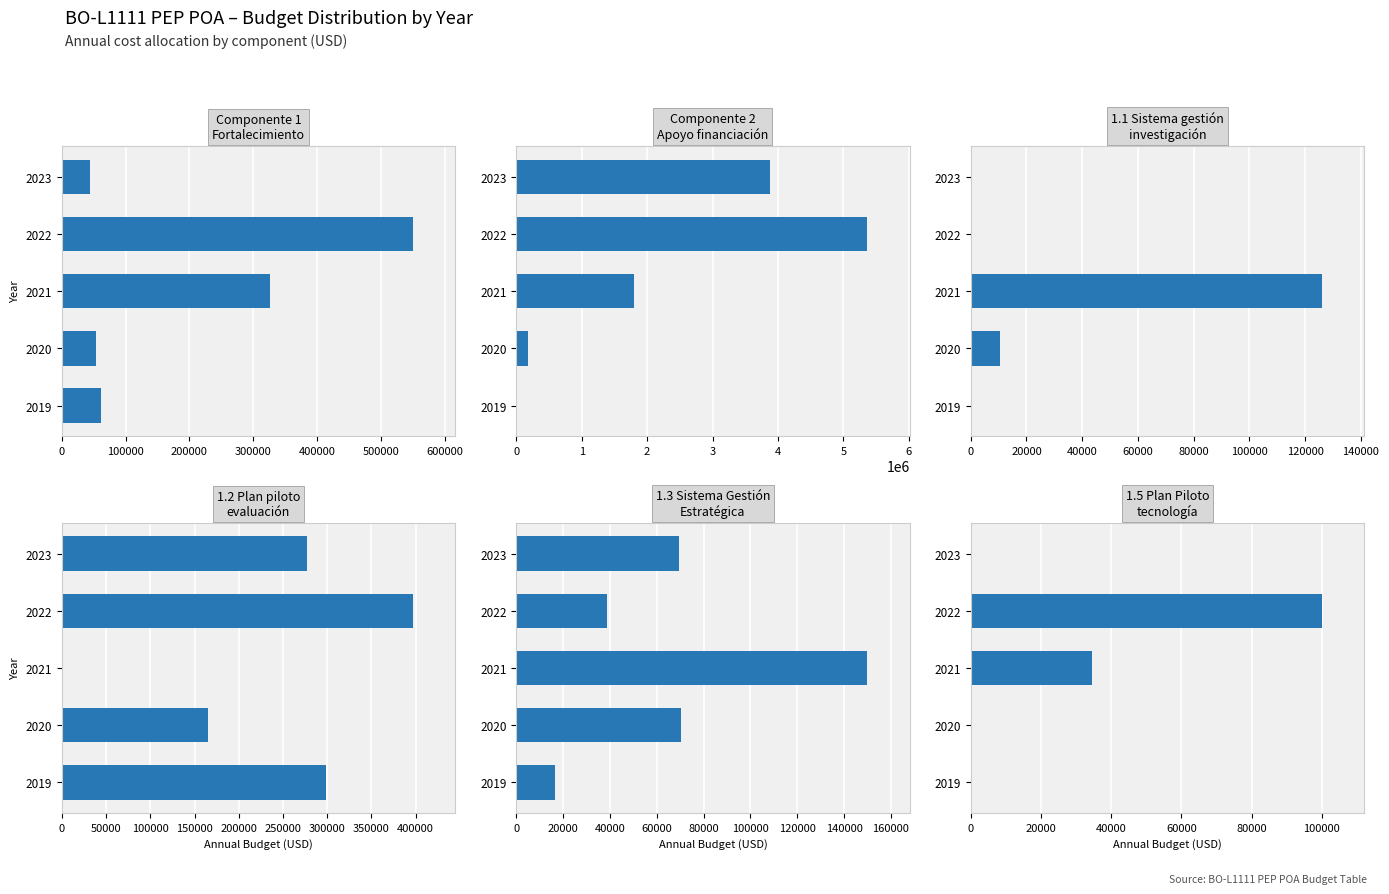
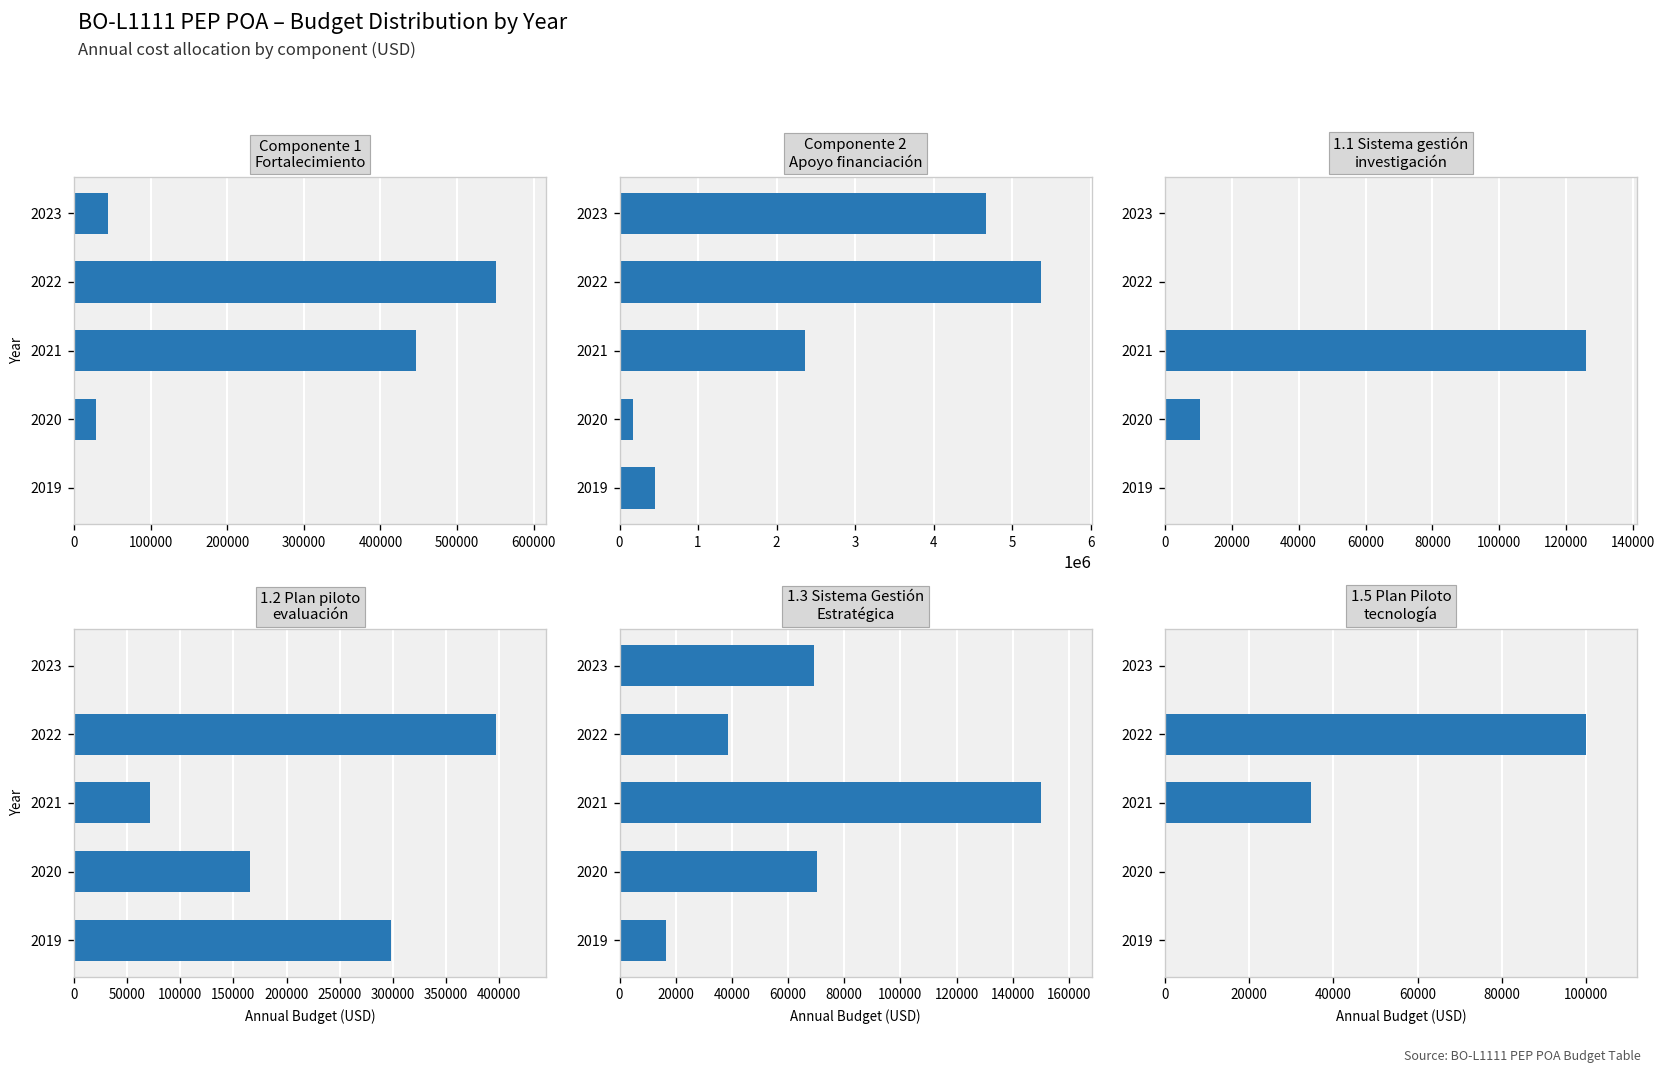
Componente 1 Fortalecimiento, 2021: 330000 -> 450000
Componente 1 Fortalecimiento, 2020: 50000 -> 30000
Componente 1 Fortalecimiento, 2019: 60000 -> 0
Componente 2 Apoyo financiación, 2023: 3900000 -> 4700000
Componente 2 Apoyo financiación, 2021: 1800000 -> 2400000
Componente 2 Apoyo financiación, 2019: 0 -> 400000
1.2 Plan piloto evaluación, 2023: 280000 -> 0
1.2 Plan piloto evaluación, 2021: 0 -> 70000
